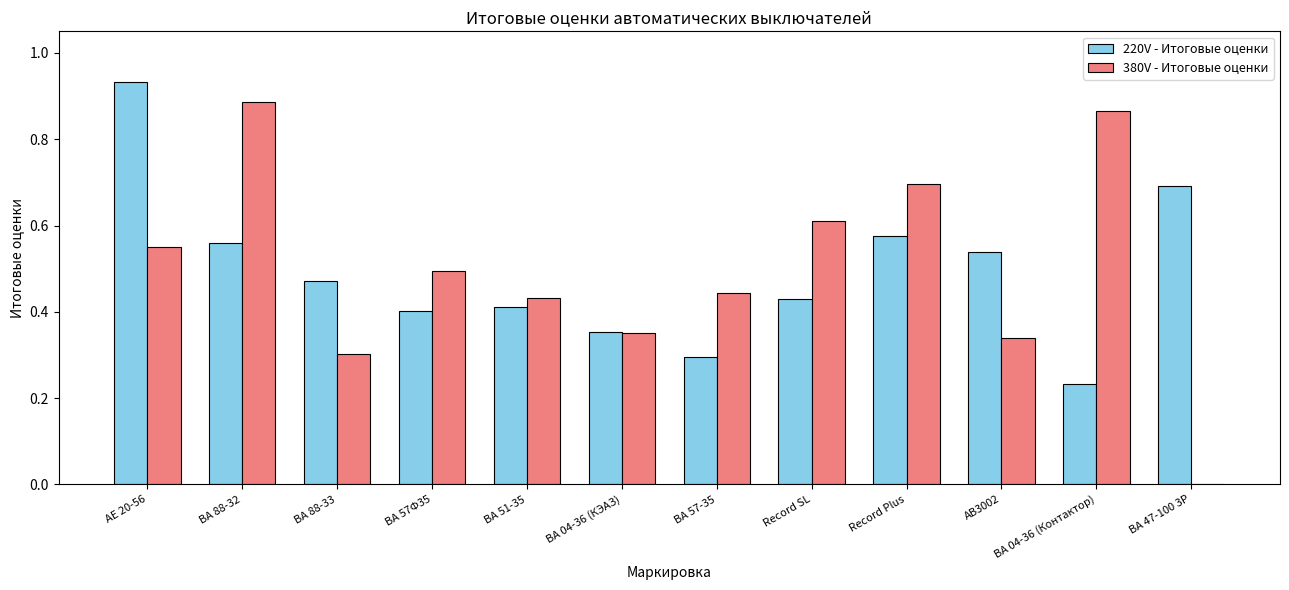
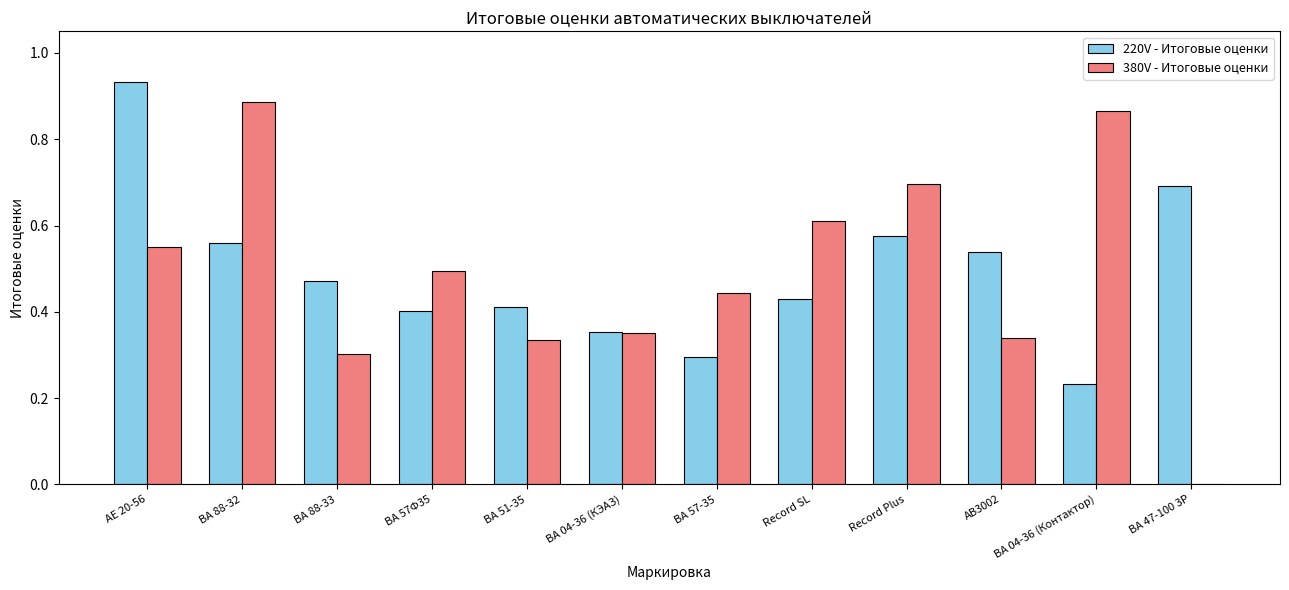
380V - Итоговые оценки, ВА 51-35: 0.43 -> 0.34
